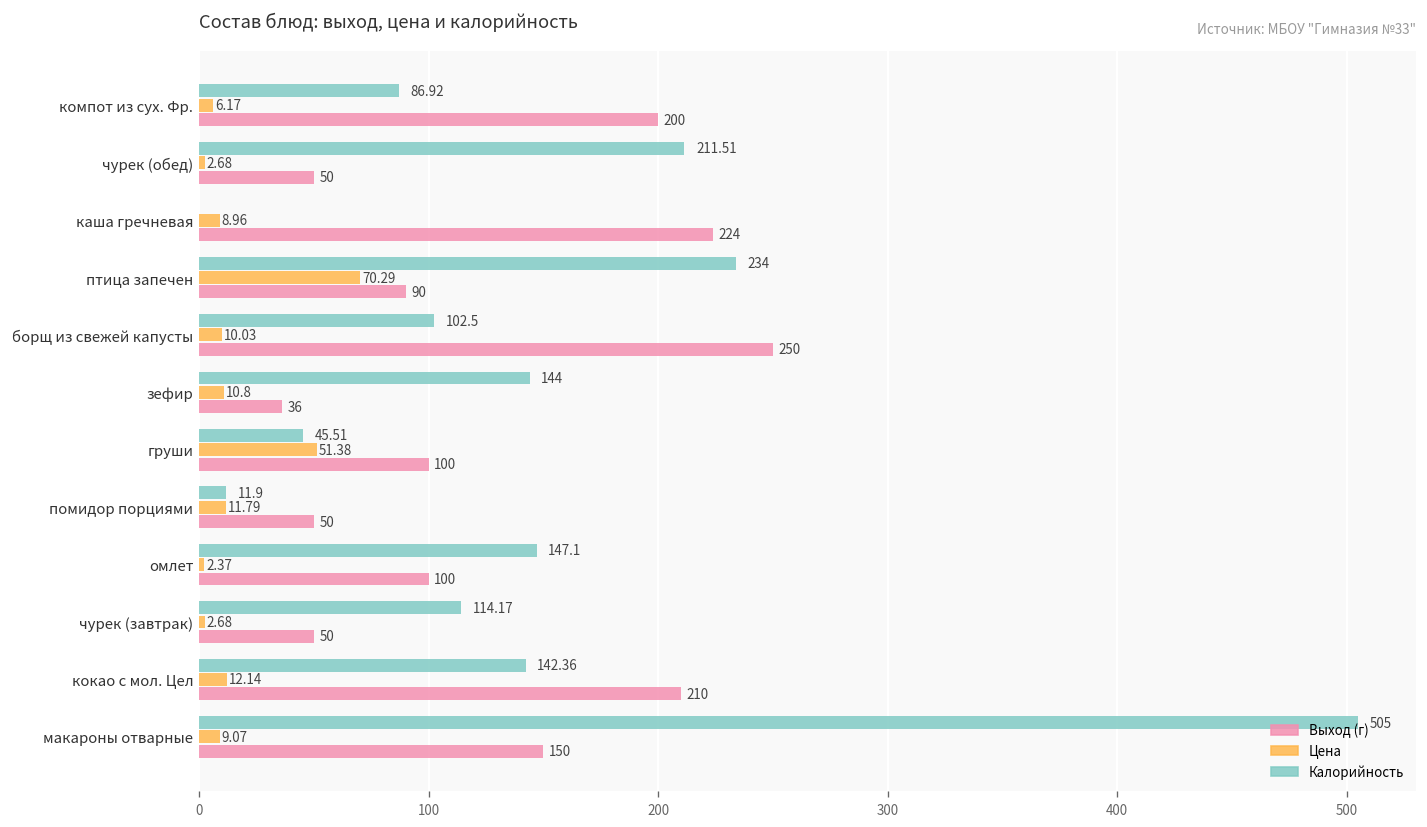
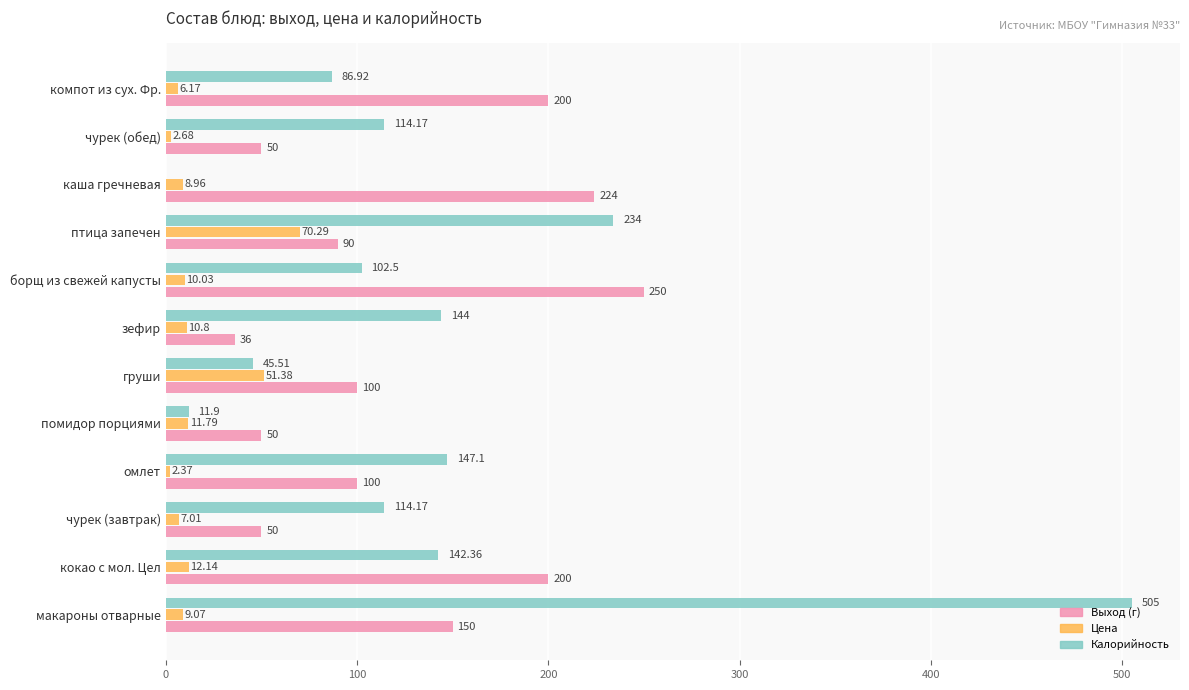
Калорийность, чурек (обед): 211.51 -> 114.17
Цена, чурек (завтрак): 2.68 -> 7.01
Выход (г), кокао с мол. Цел: 210 -> 200
